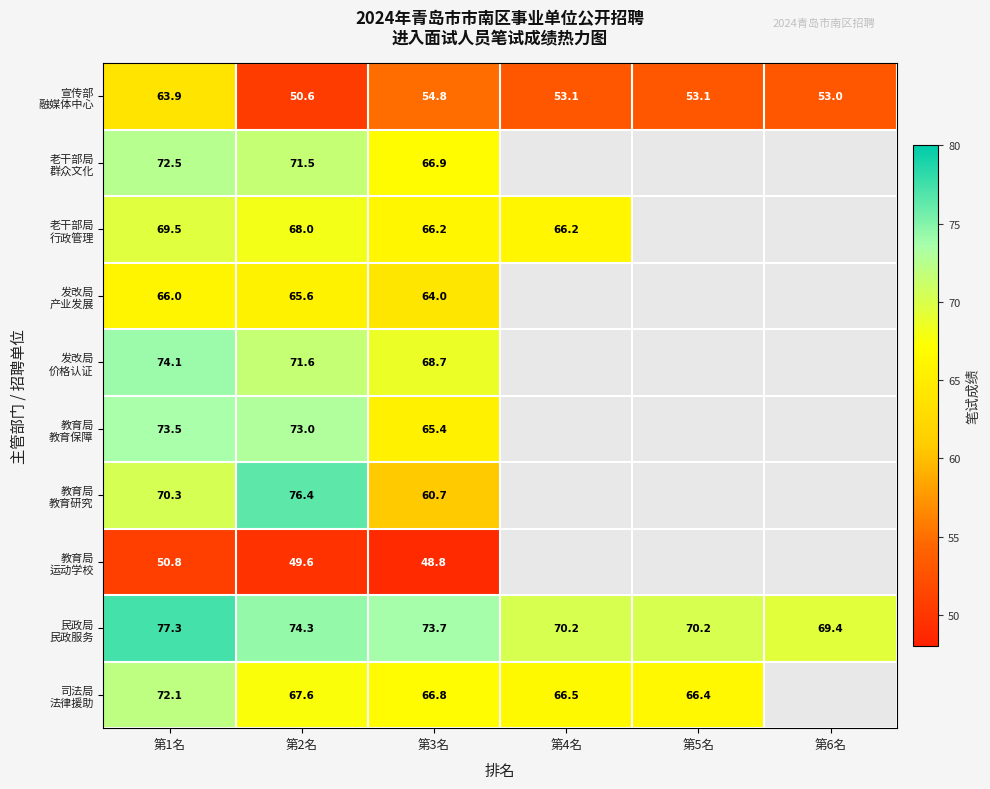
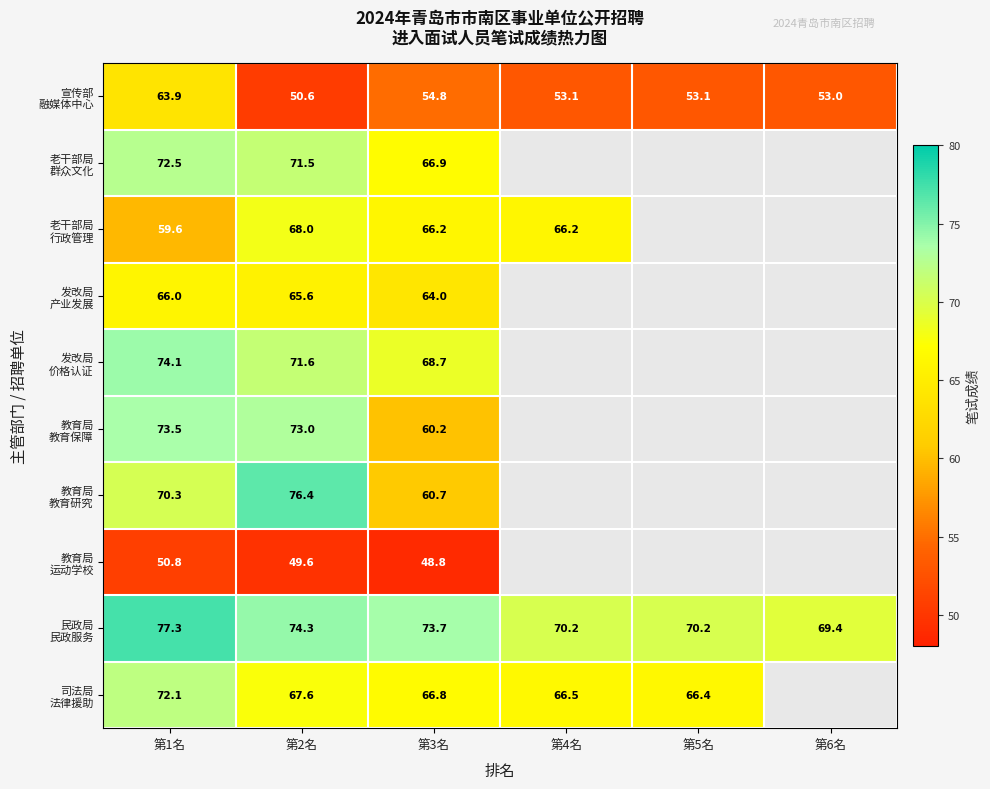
老干部局 行政管理, 第1名: 69.5 -> 59.6
教育局 教育保障, 第3名: 65.4 -> 60.2
